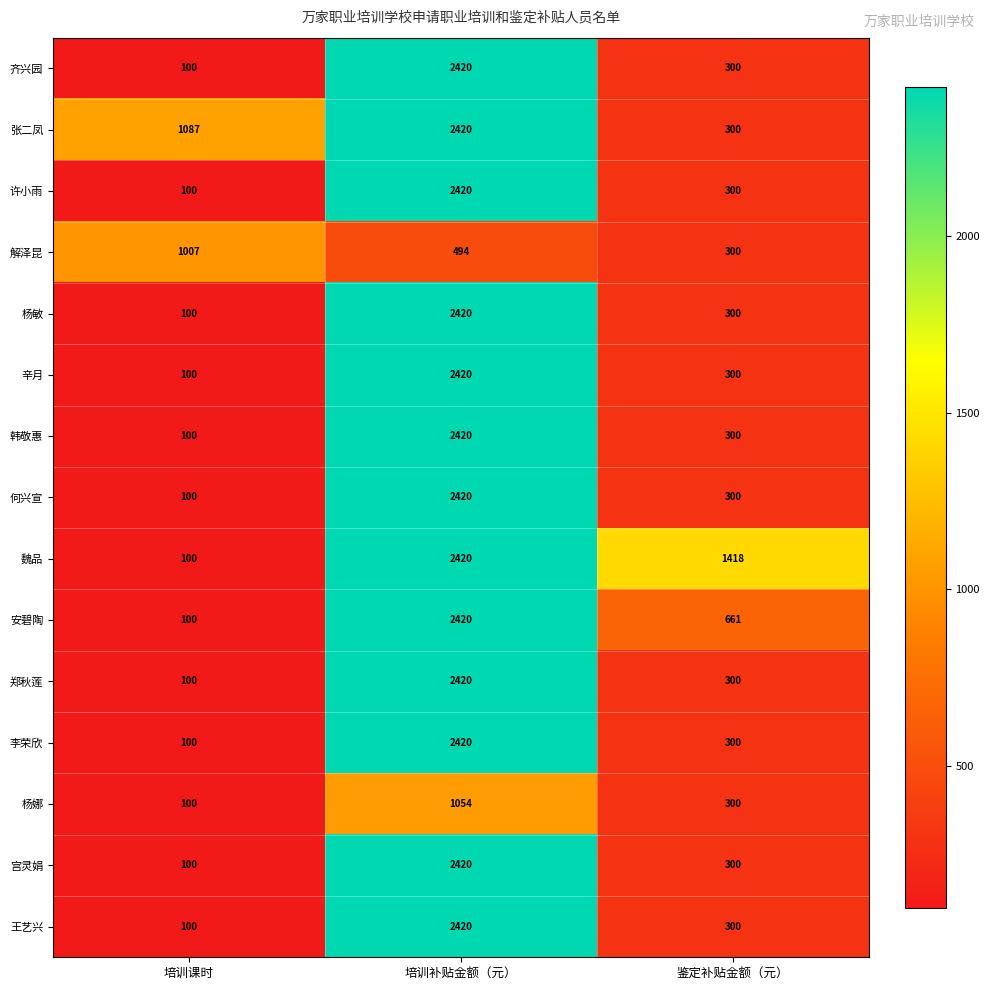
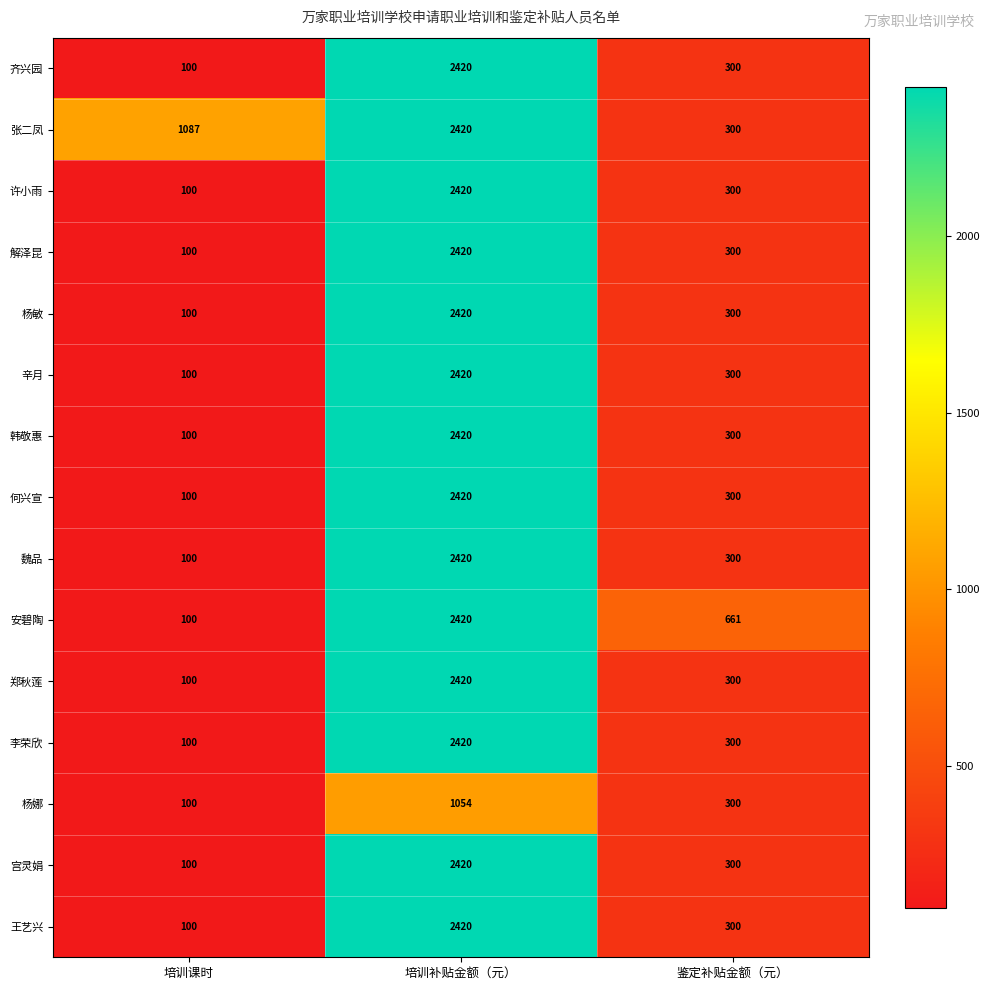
解泽昆, 培训课时: 1007 -> 100
解泽昆, 培训补贴金额（元）: 494 -> 2420
魏品, 鉴定补贴金额（元）: 1418 -> 300
